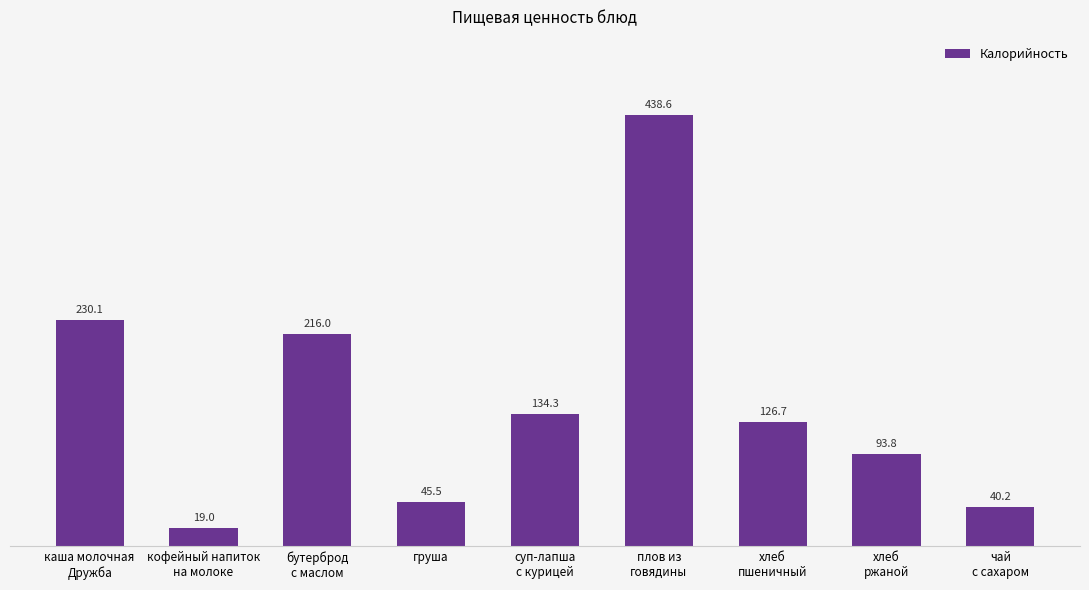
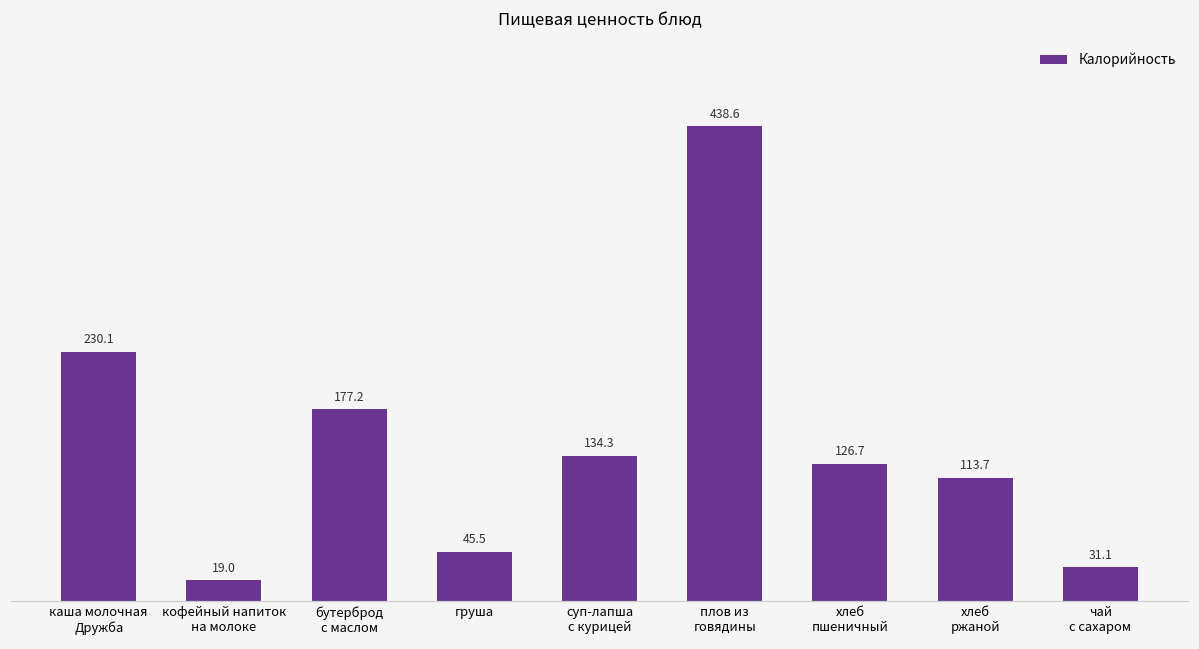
бутерброд с маслом: 216.0 -> 177.2
хлеб ржаной: 93.8 -> 113.7
чай с сахаром: 40.2 -> 31.1
